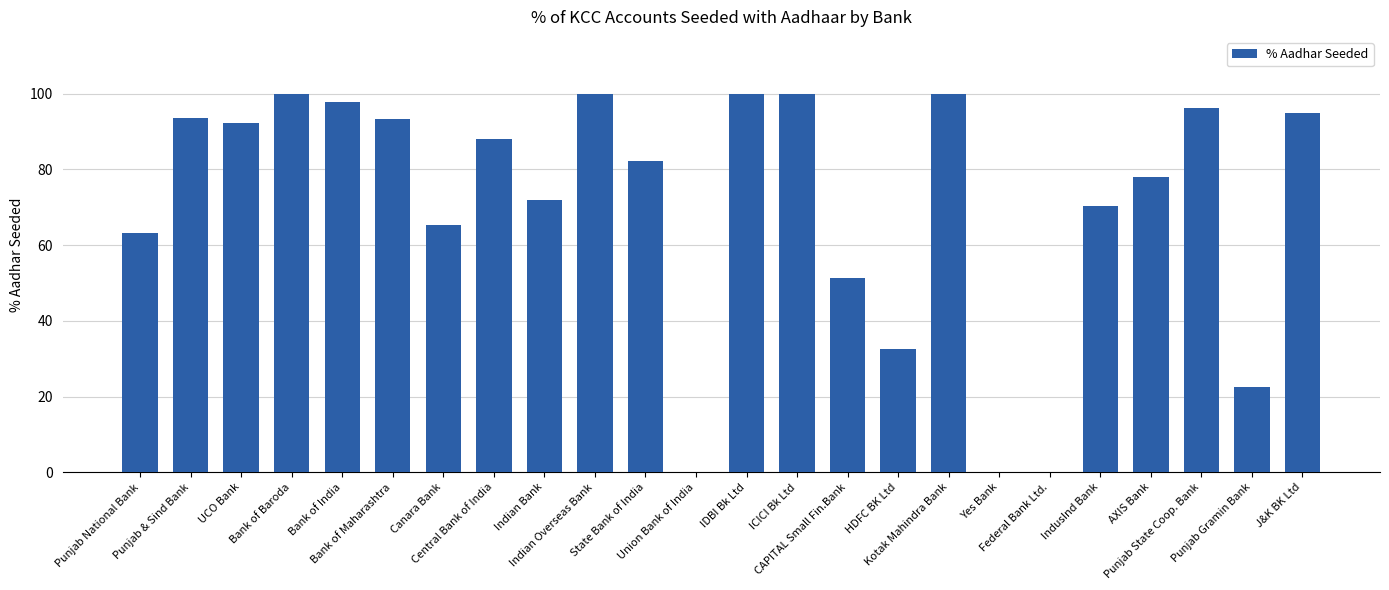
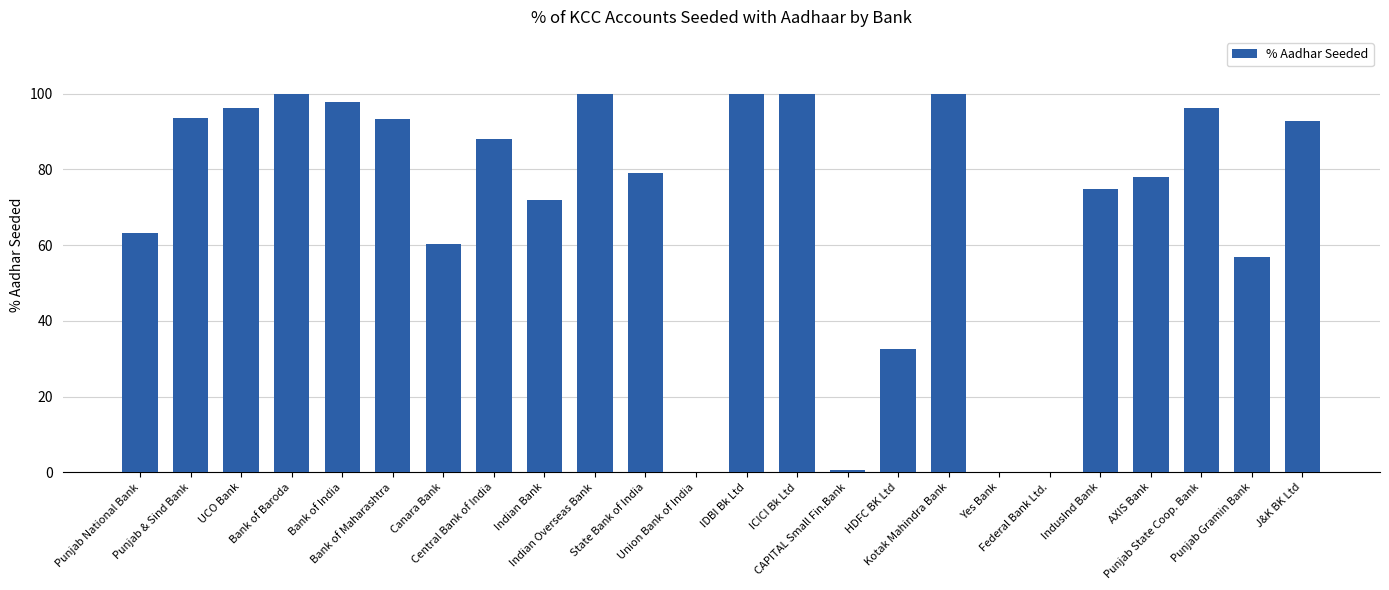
UCO Bank: 92 -> 96
Canara Bank: 65 -> 60
State Bank of India: 82 -> 79
CAPITAL Small Fin.Bank: 51 -> 1
IndusInd Bank: 70 -> 75
Punjab Gramin Bank: 23 -> 57
J&K BK Ltd: 95 -> 93
